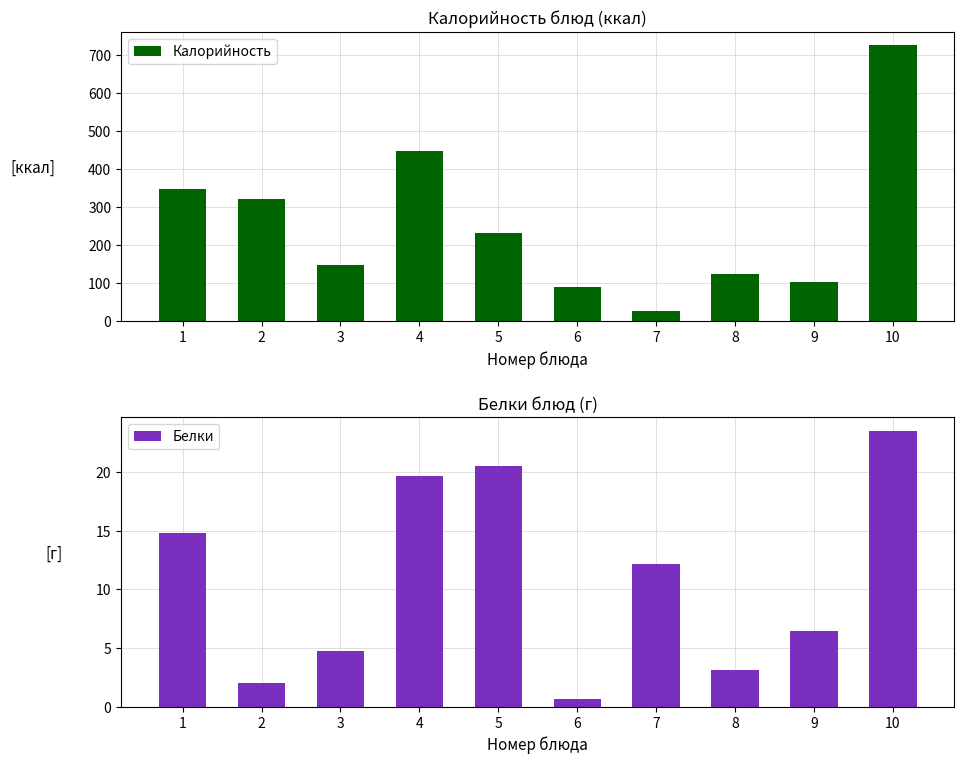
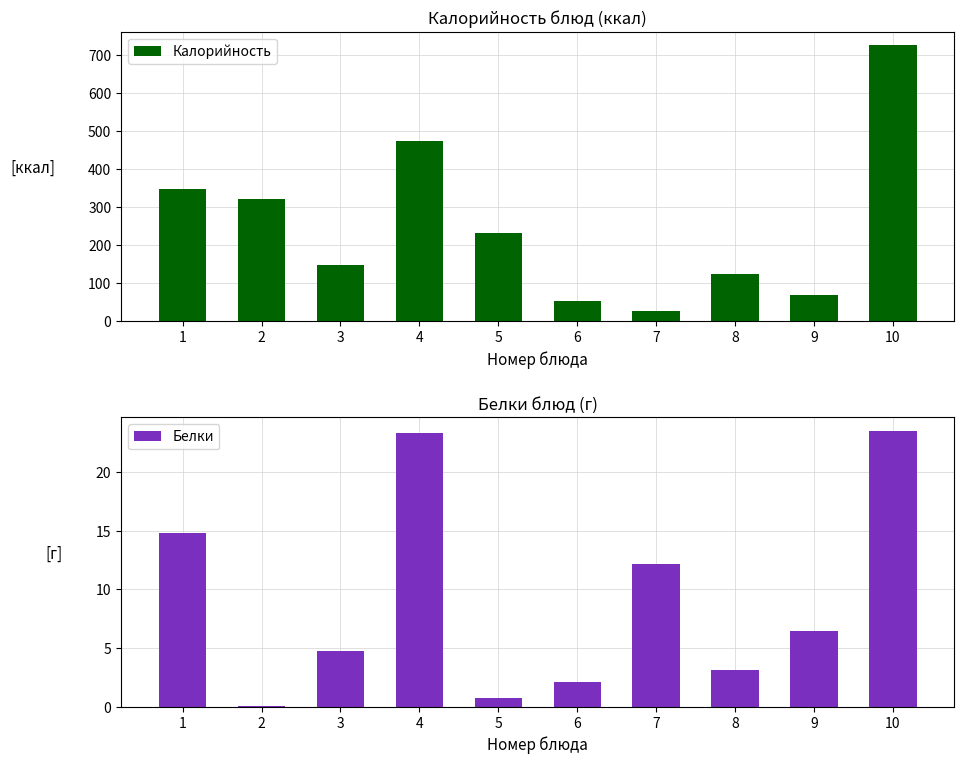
Калорийность блюд (ккал), 4: 450 -> 470
Калорийность блюд (ккал), 6: 90 -> 50
Калорийность блюд (ккал), 9: 100 -> 70
Белки блюд (г), 2: 2.0 -> 0.1
Белки блюд (г), 4: 19.7 -> 23.3
Белки блюд (г), 5: 20.5 -> 0.8
Белки блюд (г), 6: 0.7 -> 2.2
